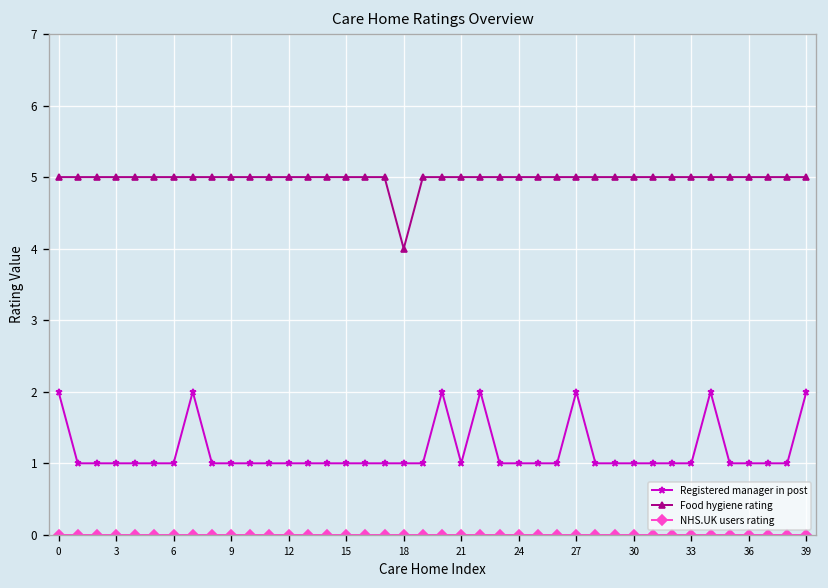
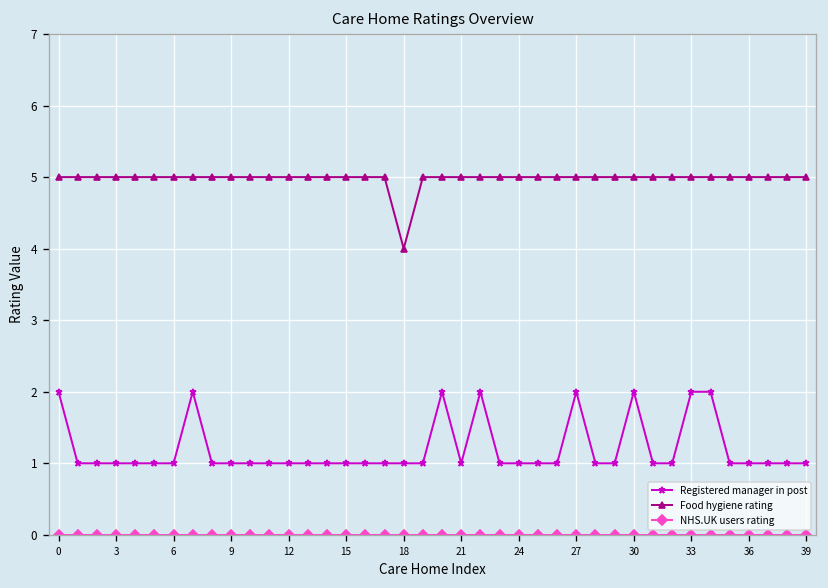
Registered manager in post, 30: 1 -> 2
Registered manager in post, 33: 1 -> 2
Registered manager in post, 39: 2 -> 1
